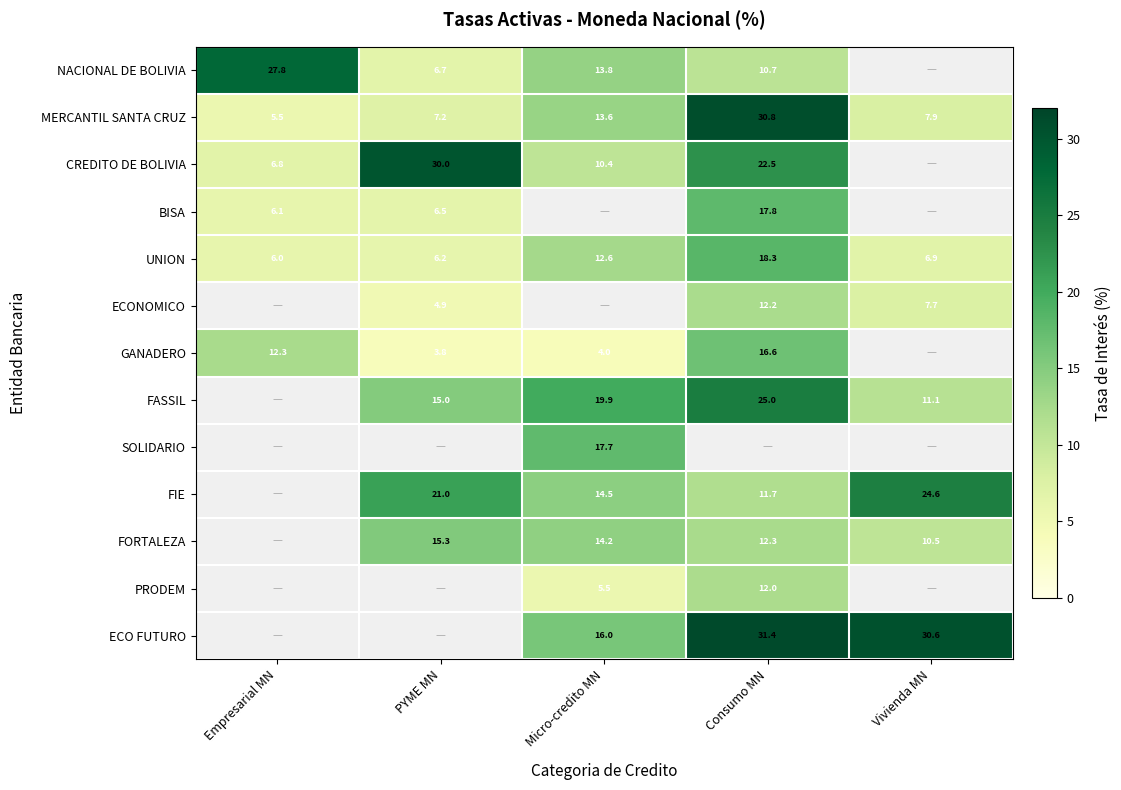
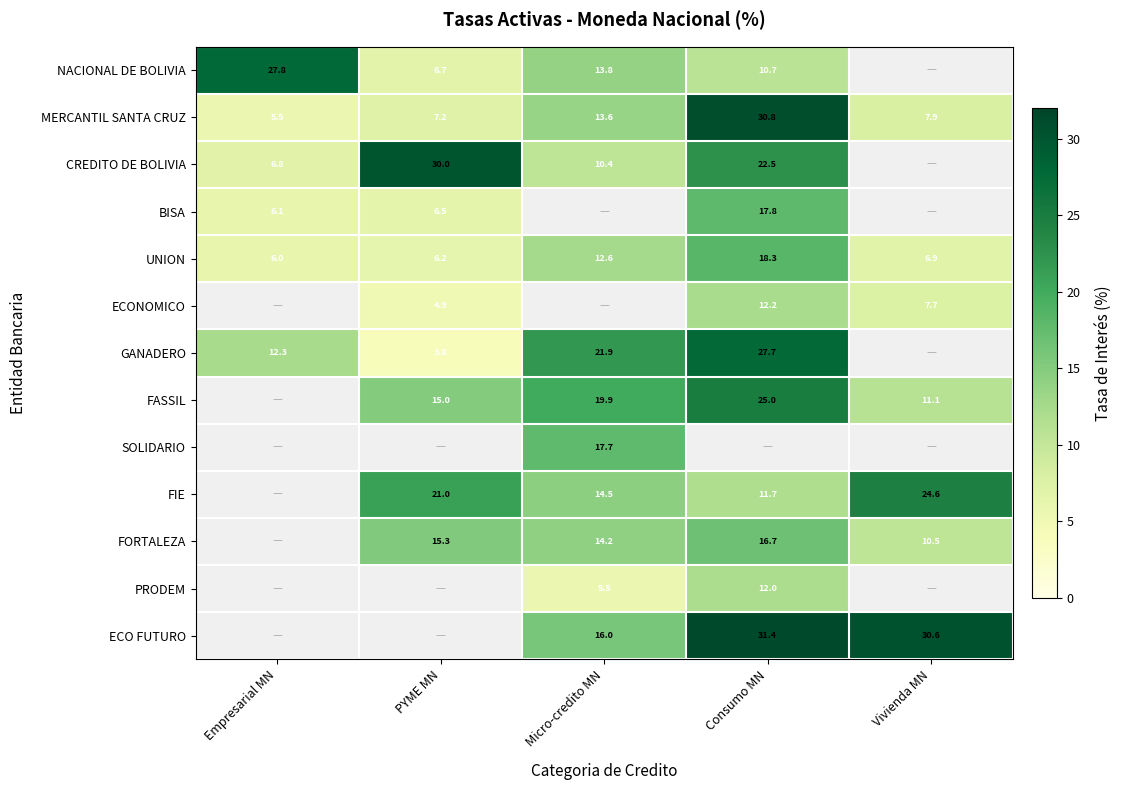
GANADERO, Micro-credito MN: 4.0 -> 21.9
GANADERO, Consumo MN: 16.6 -> 27.7
FORTALEZA, Consumo MN: 12.3 -> 16.7
